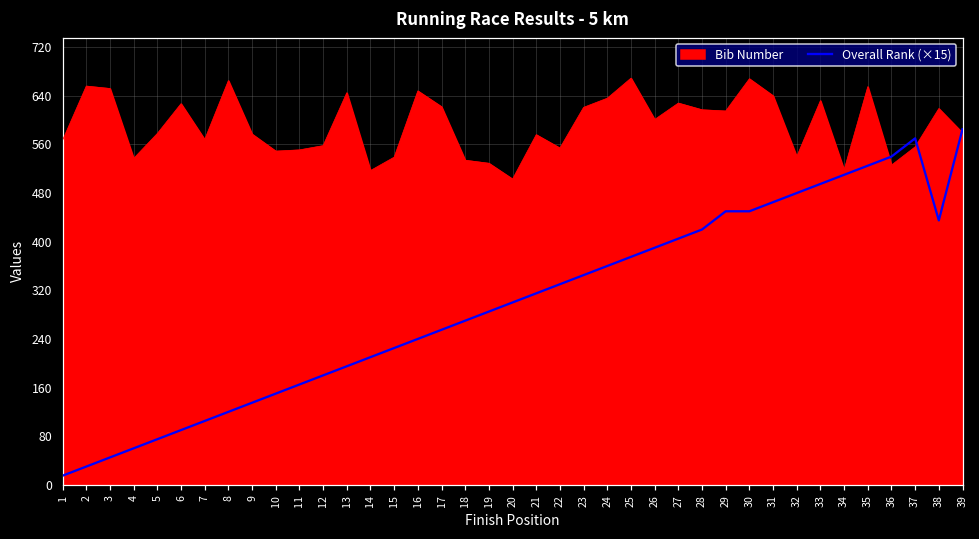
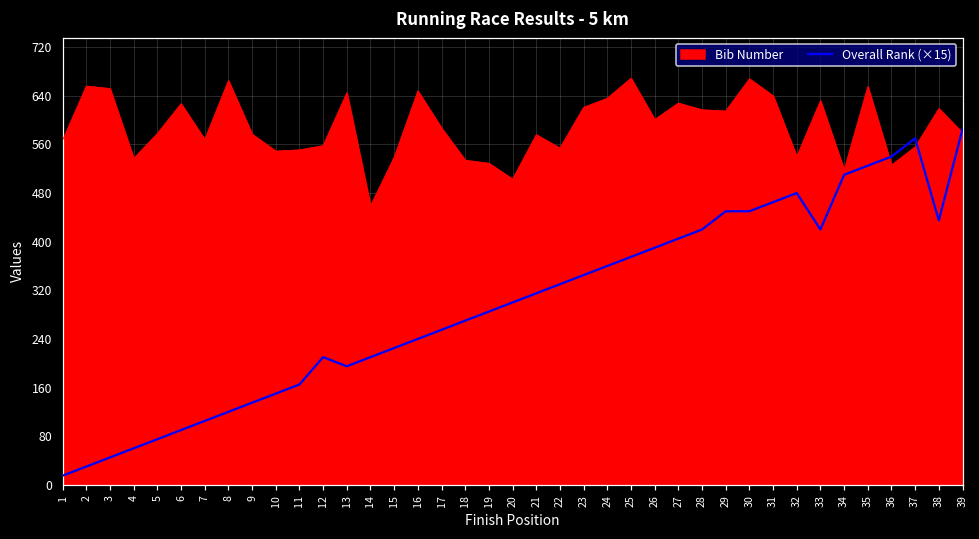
Overall Rank (×15), 12: 180 -> 210
Bib Number, 14: 520 -> 460
Bib Number, 17: 620 -> 590
Overall Rank (×15), 33: 500 -> 420
